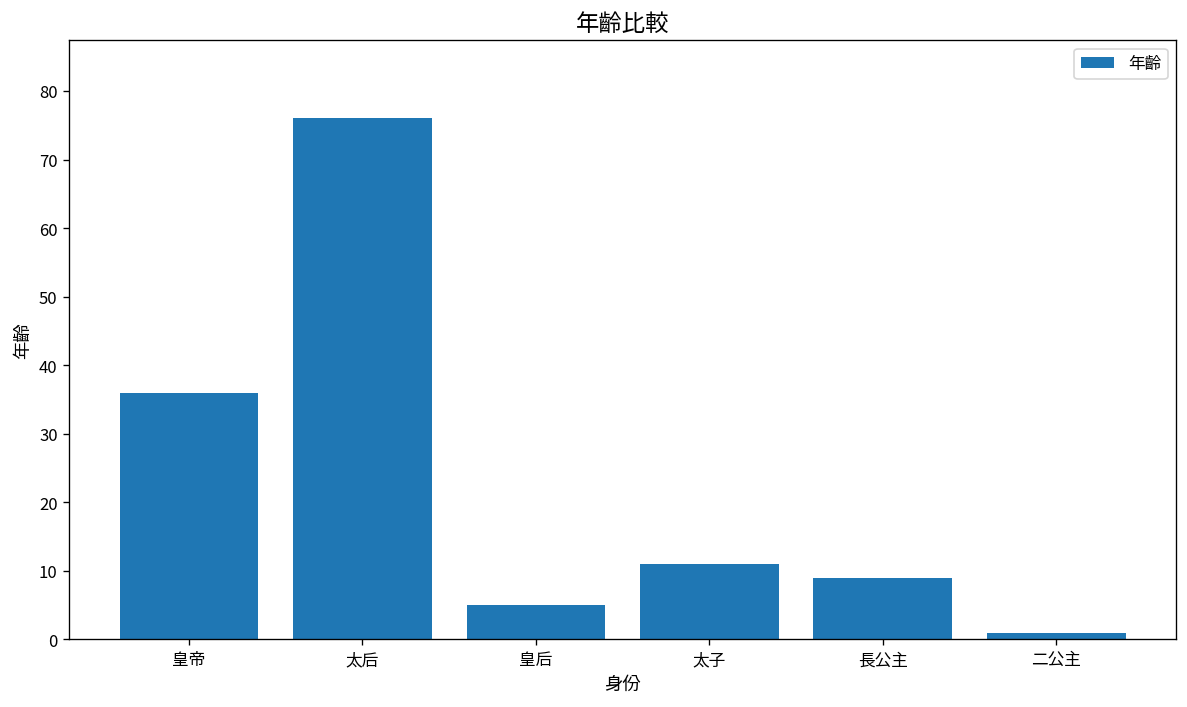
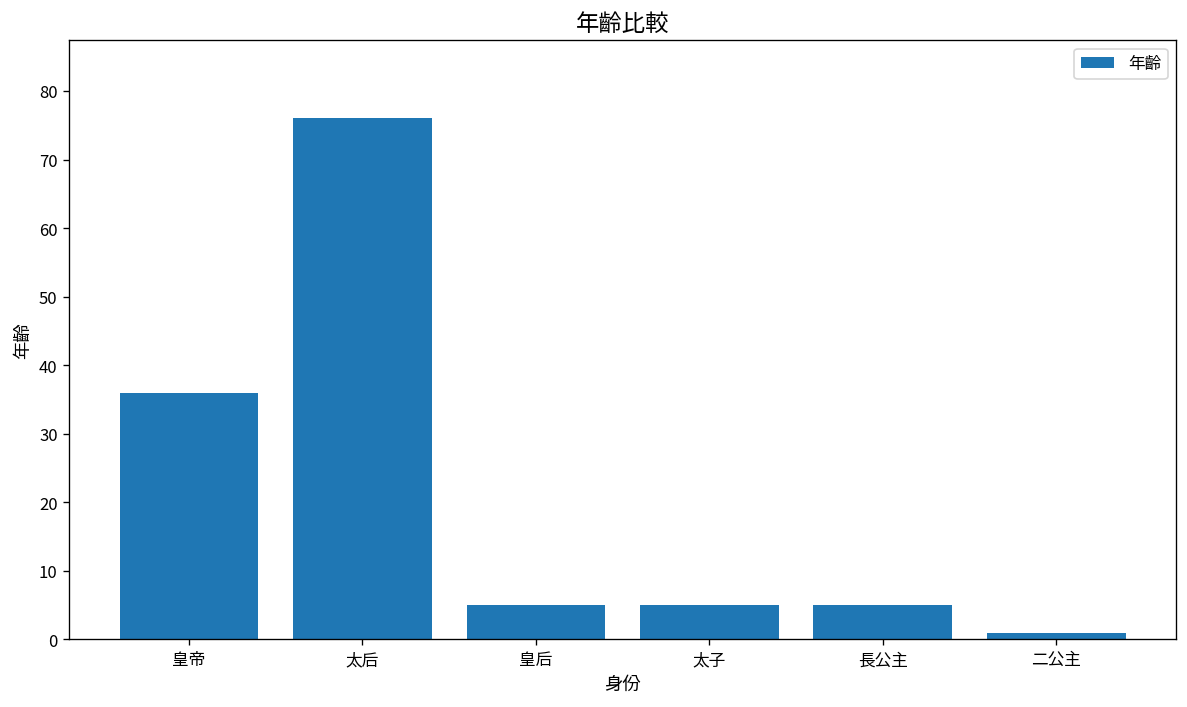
太子: 11 -> 5
長公主: 9 -> 5
